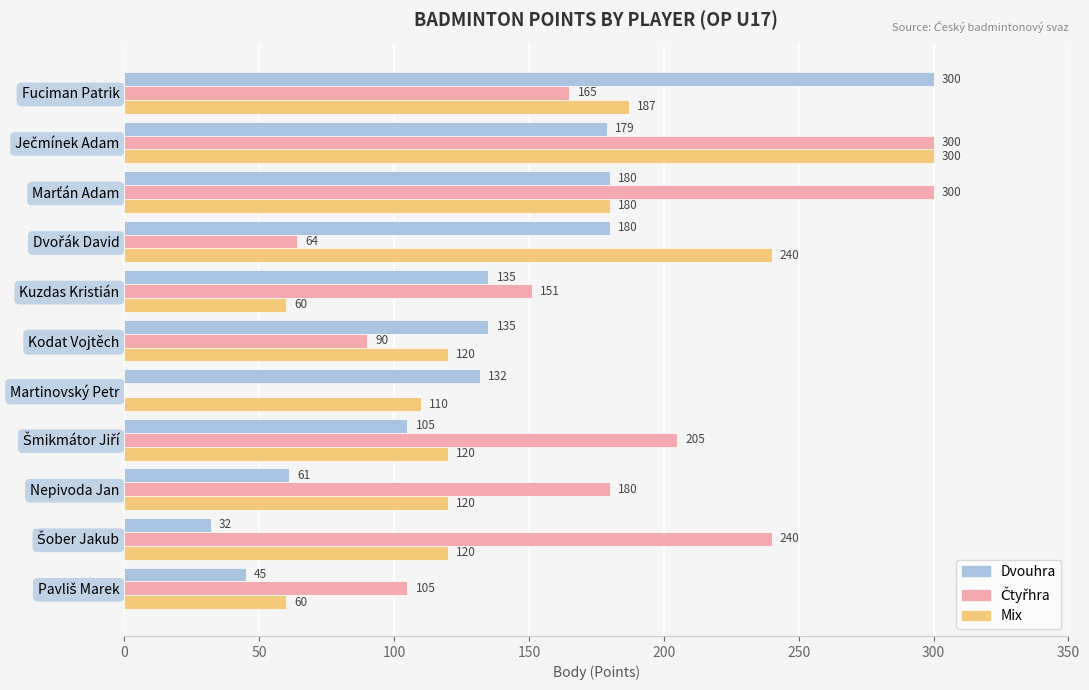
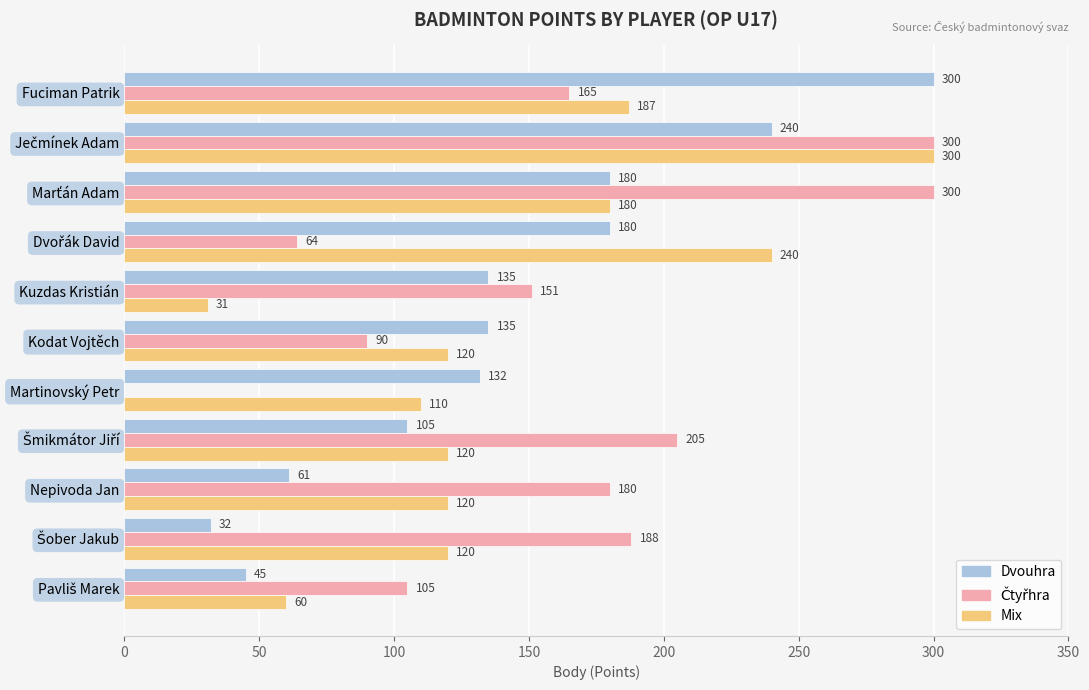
Dvouhra, Ječmínek Adam: 179 -> 240
Mix, Kuzdas Kristián: 60 -> 31
Čtyřhra, Šober Jakub: 240 -> 188
